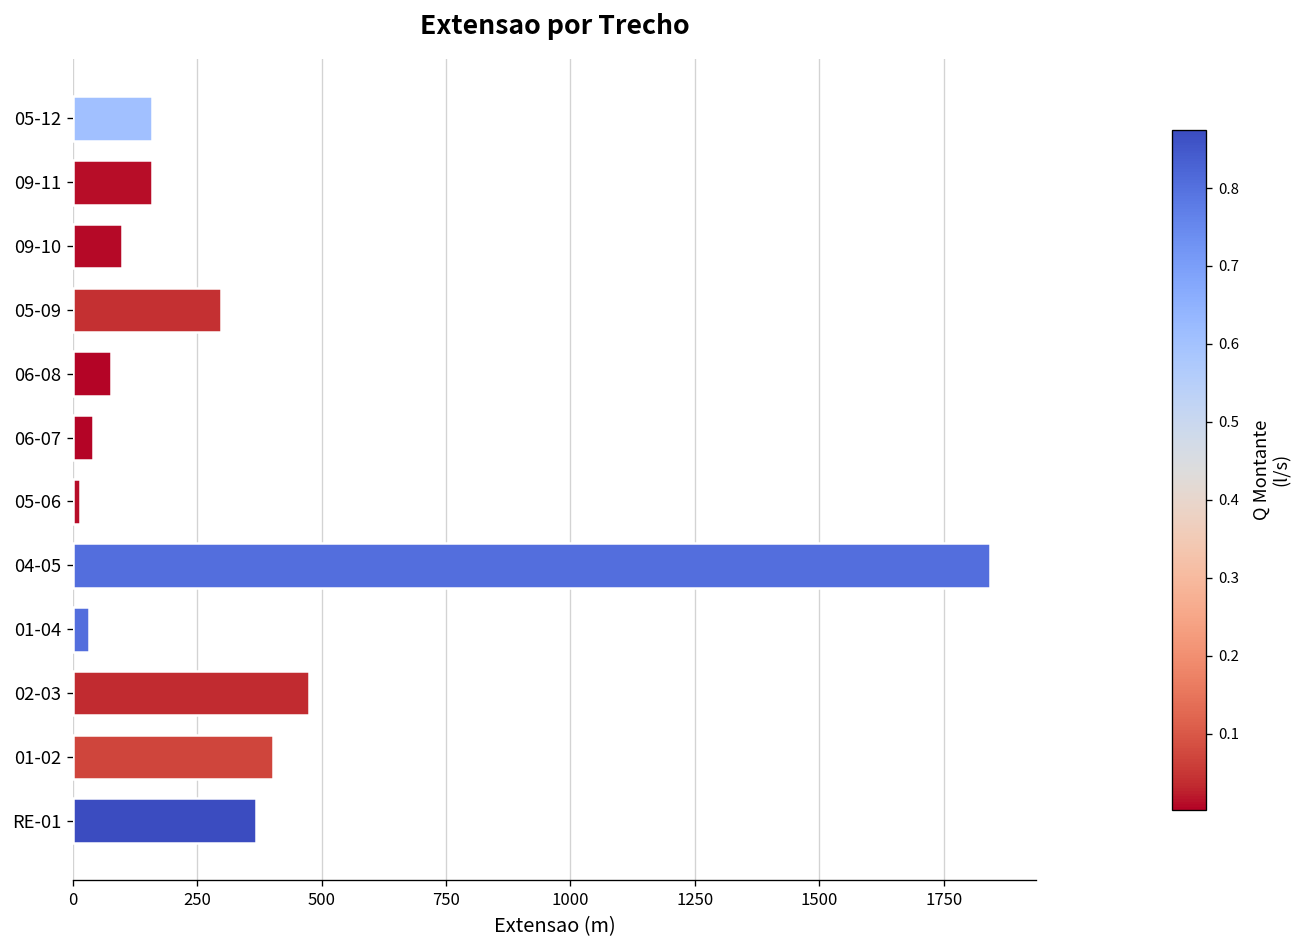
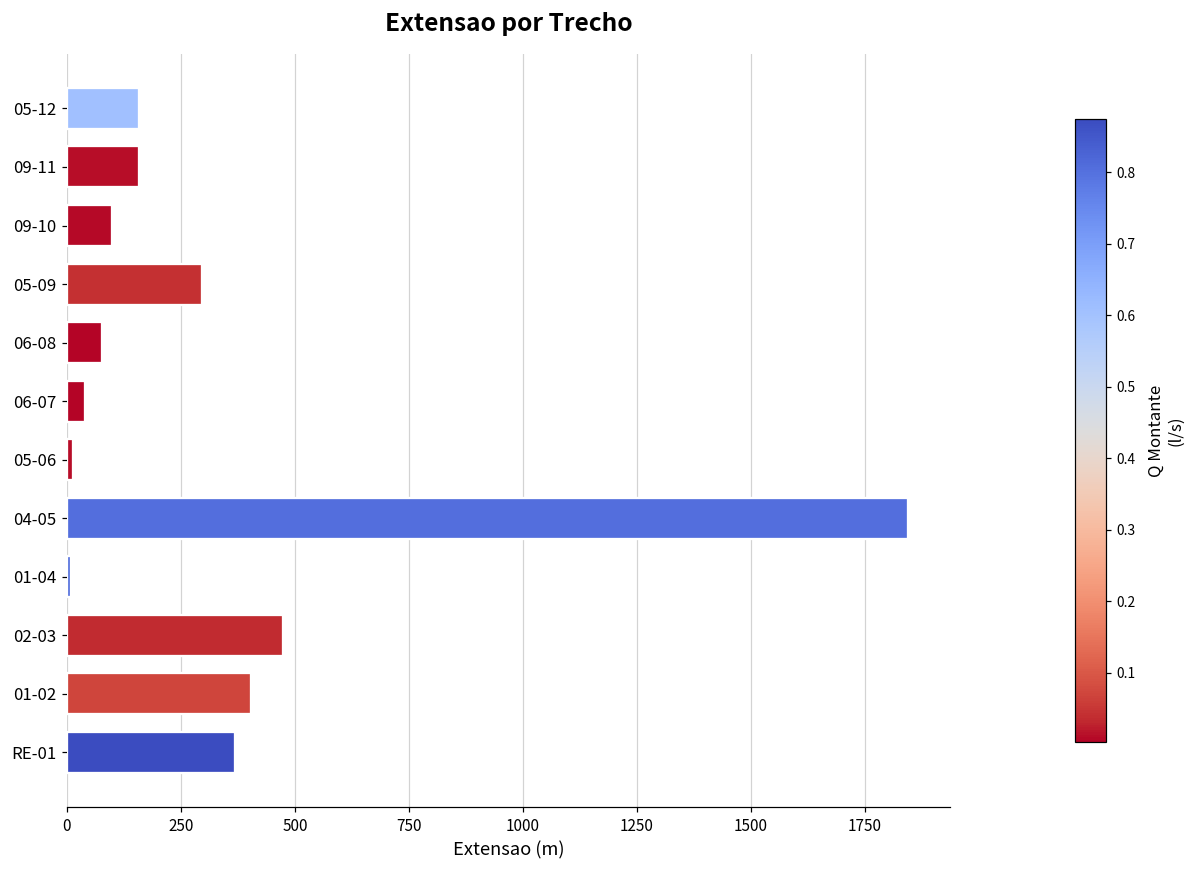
01-04: 30 -> 10
